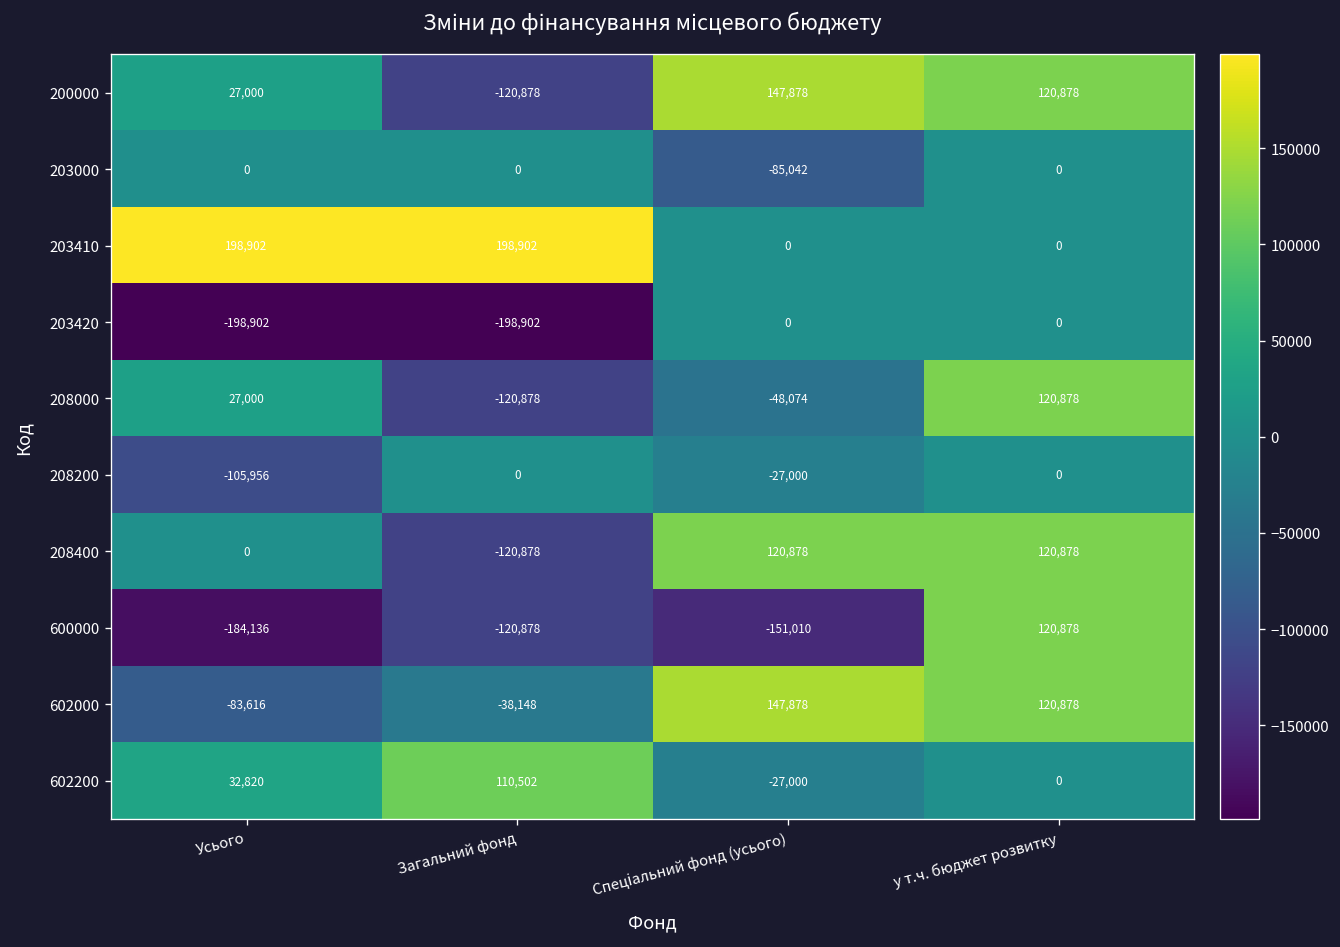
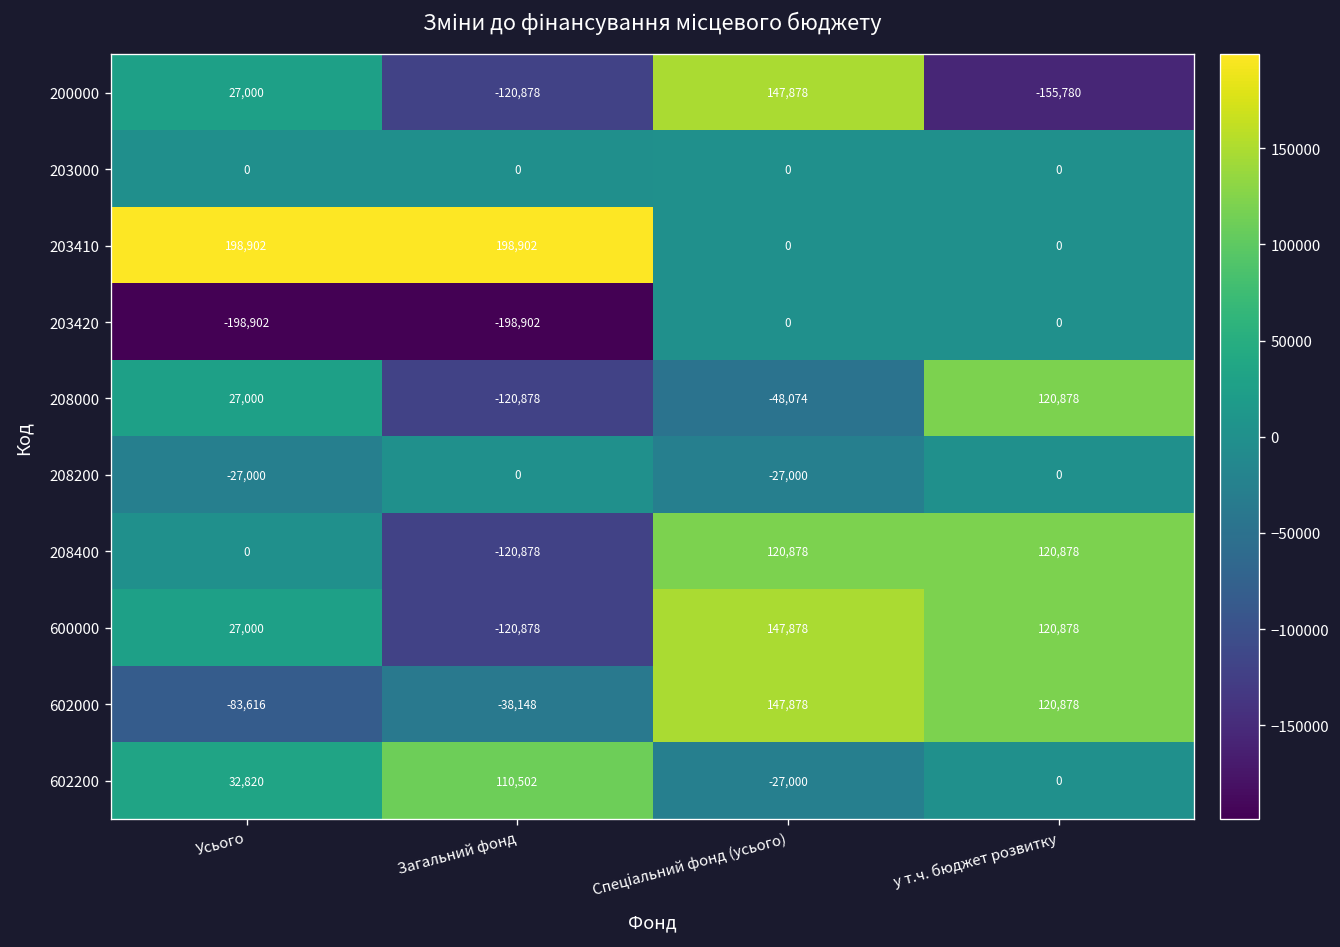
200000, у т.ч. бюджет розвитку: 120,878 -> -155,780
203000, Спеціальний фонд (усього): -85,042 -> 0
208200, Усього: -105,956 -> -27,000
600000, Усього: -184,136 -> 27,000
600000, Спеціальний фонд (усього): -151,010 -> 147,878
